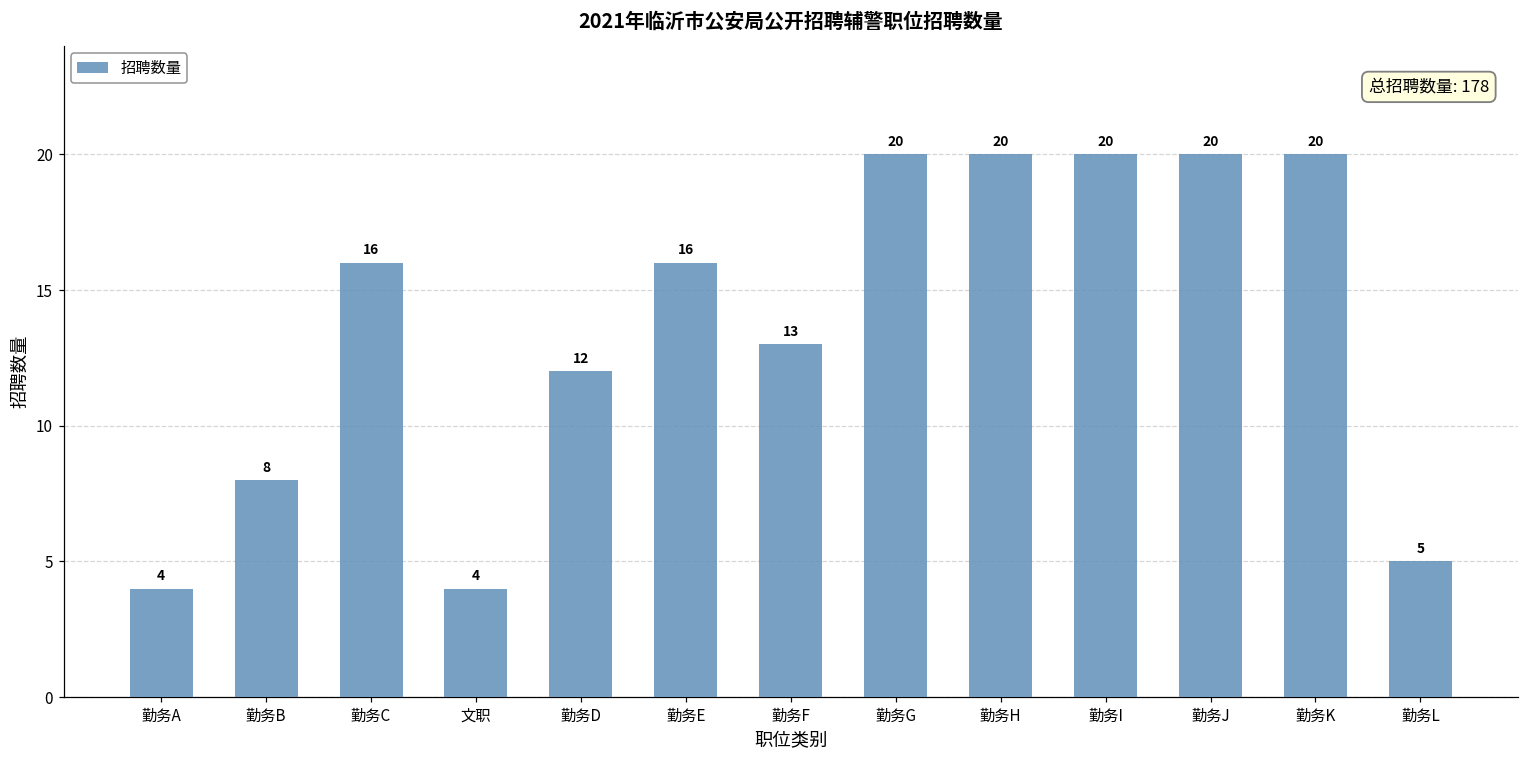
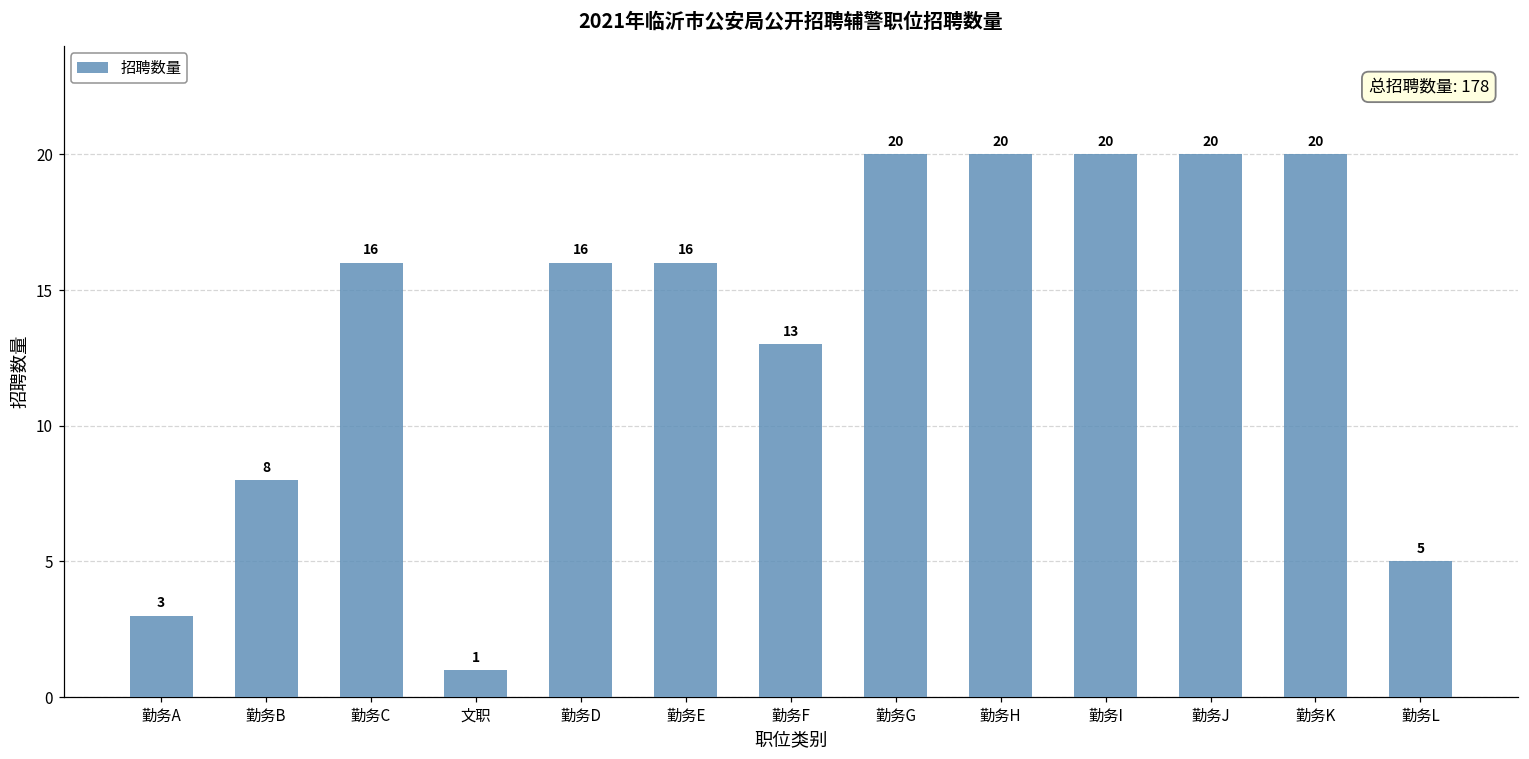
勤务A: 4 -> 3
文职: 4 -> 1
勤务D: 12 -> 16
